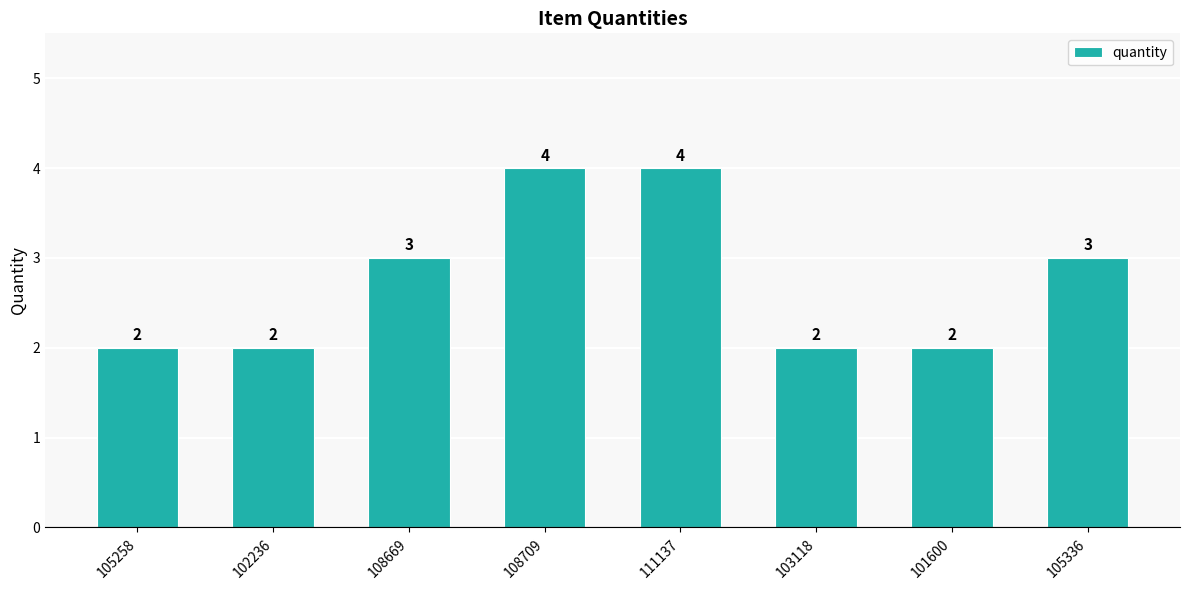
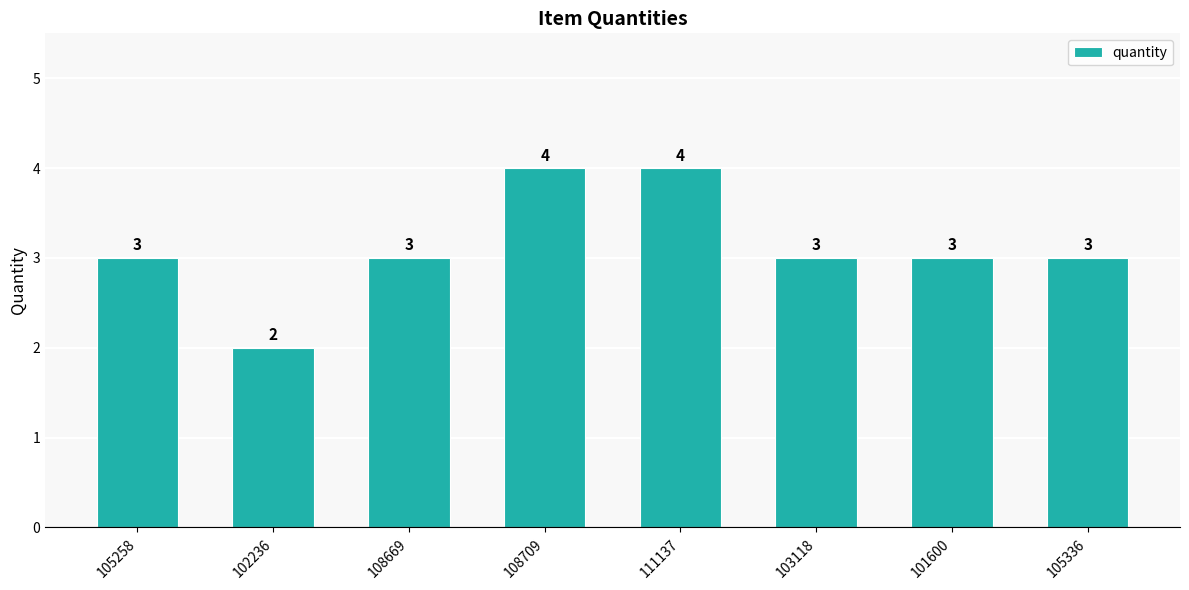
105258: 2 -> 3
103118: 2 -> 3
101600: 2 -> 3
